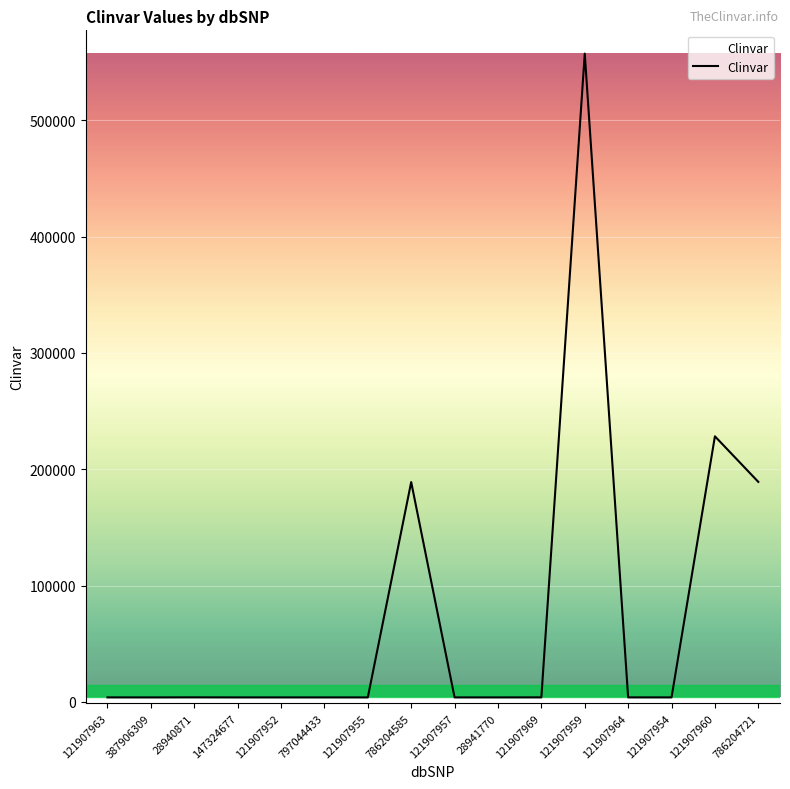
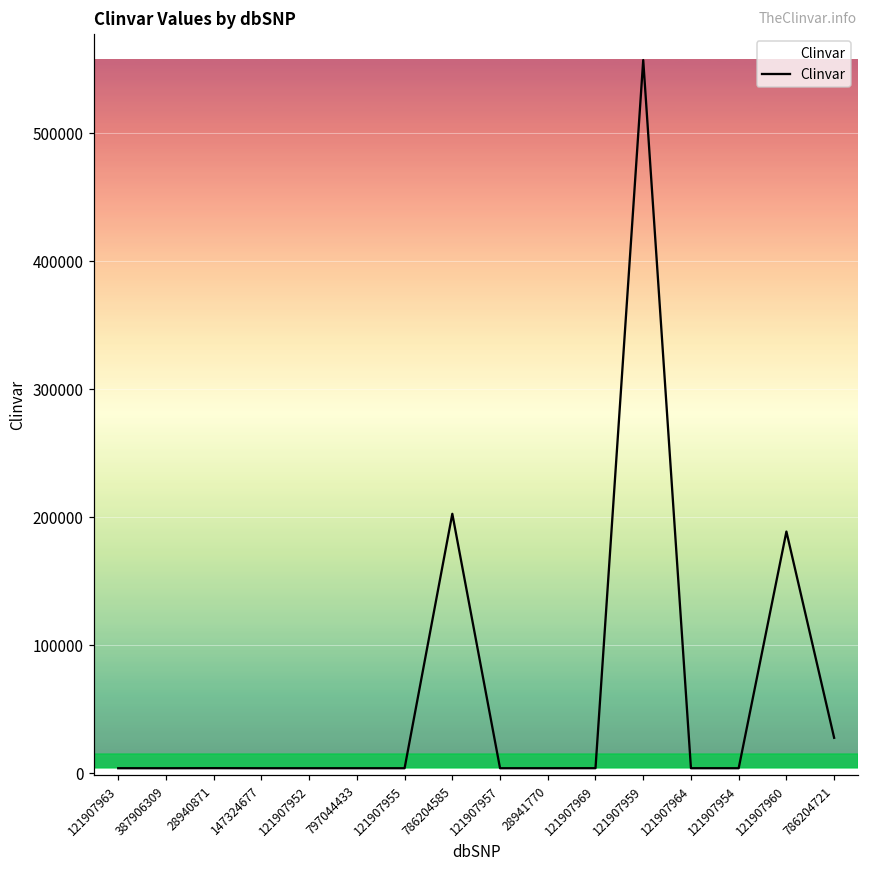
786204585: 189000 -> 203000
121907960: 228000 -> 189000
786204721: 189000 -> 28000
